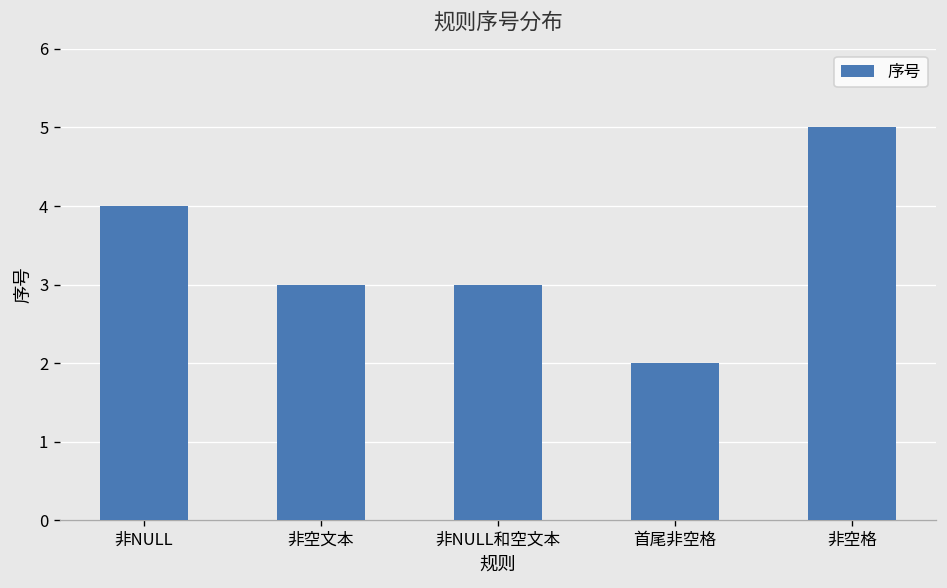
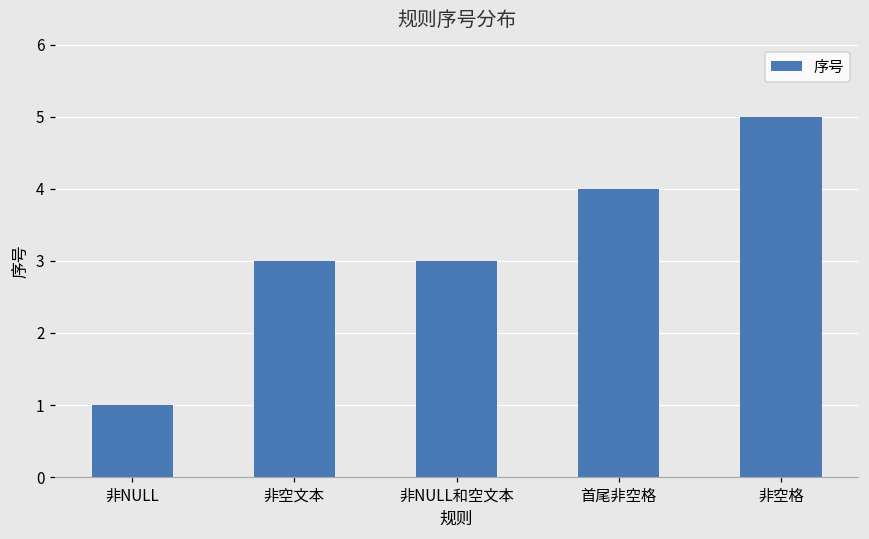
非NULL: 4 -> 1
首尾非空格: 2 -> 4
